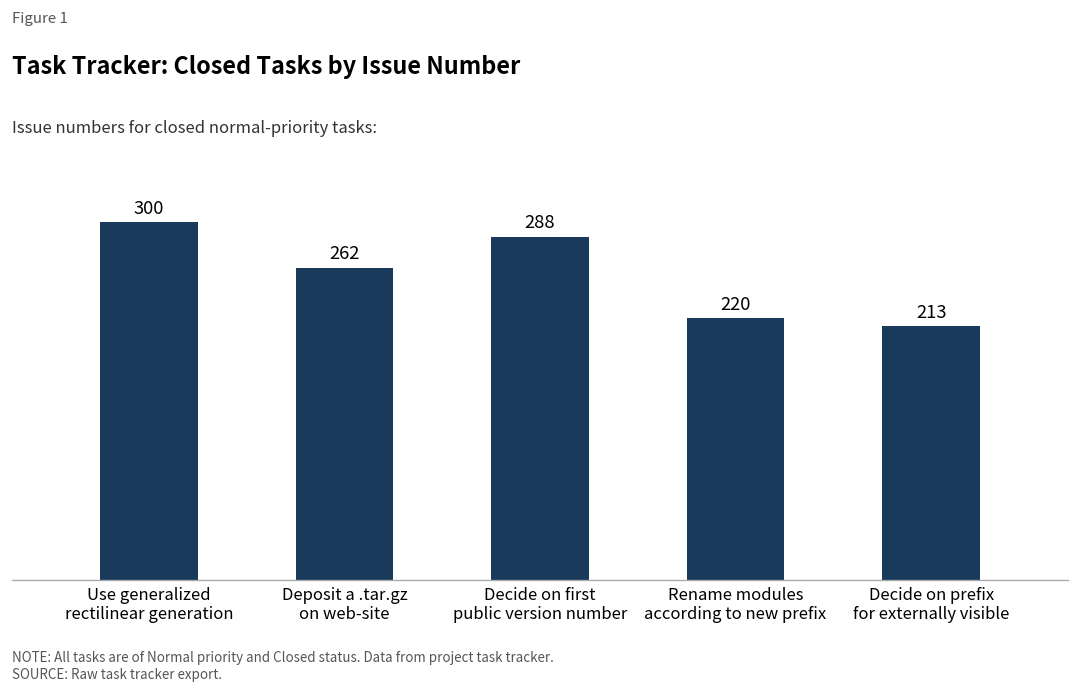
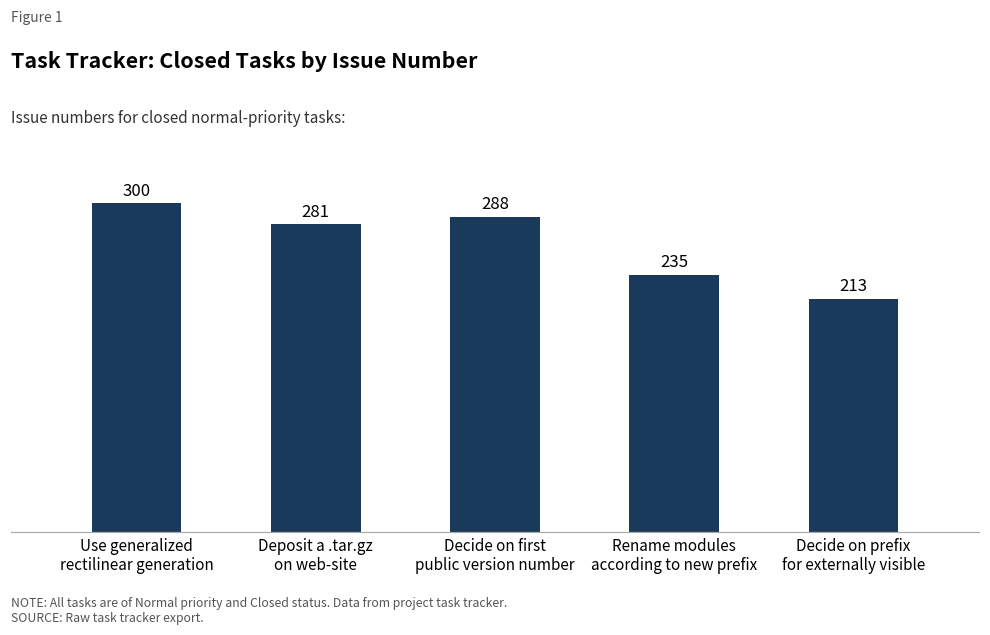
Deposit a .tar.gz on web-site: 262 -> 281
Rename modules according to new prefix: 220 -> 235
